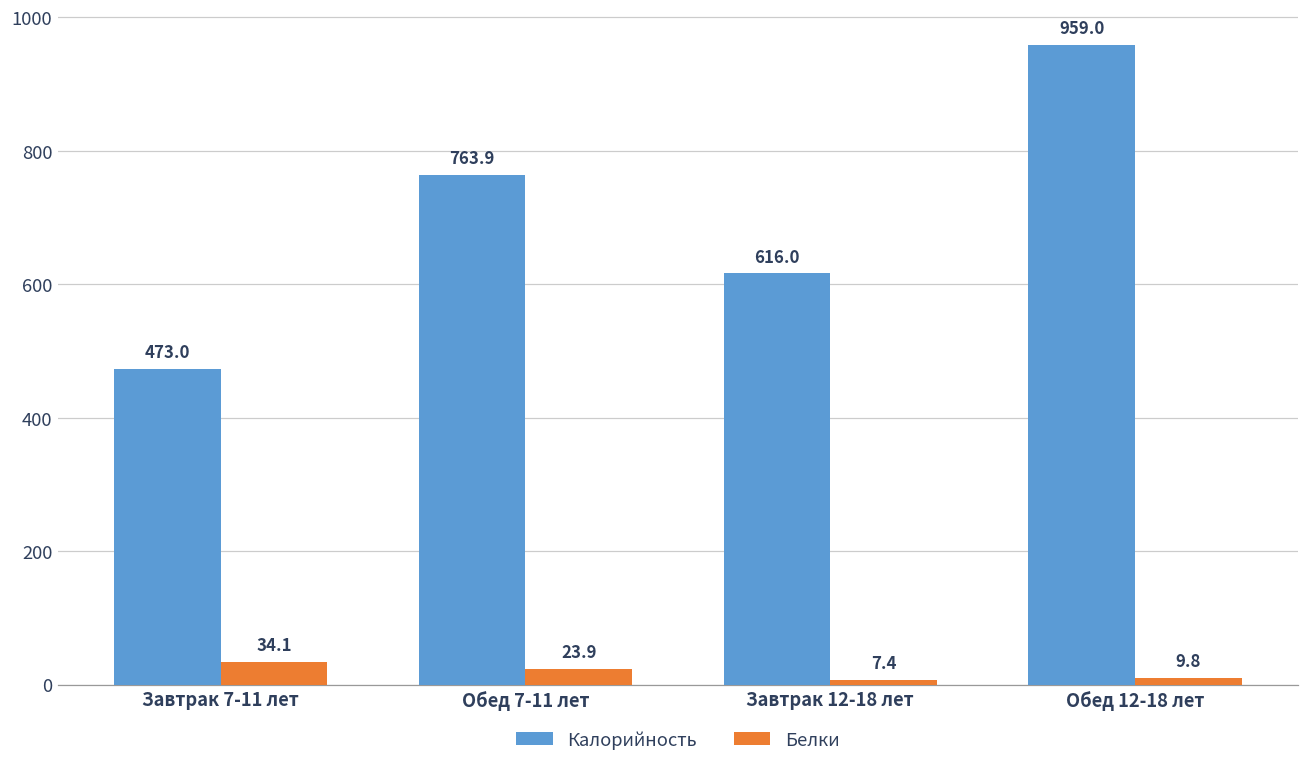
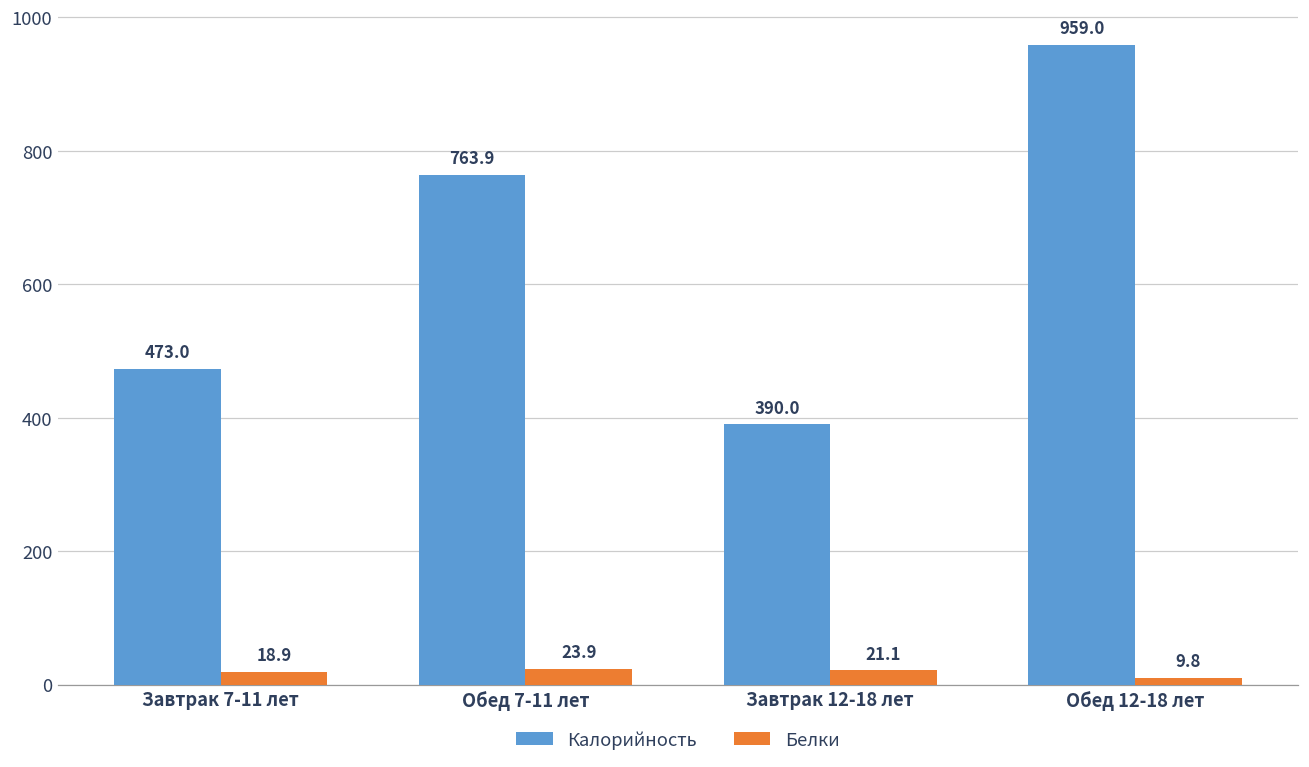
Белки, Завтрак 7-11 лет: 34.1 -> 18.9
Калорийность, Завтрак 12-18 лет: 616.0 -> 390.0
Белки, Завтрак 12-18 лет: 7.4 -> 21.1
